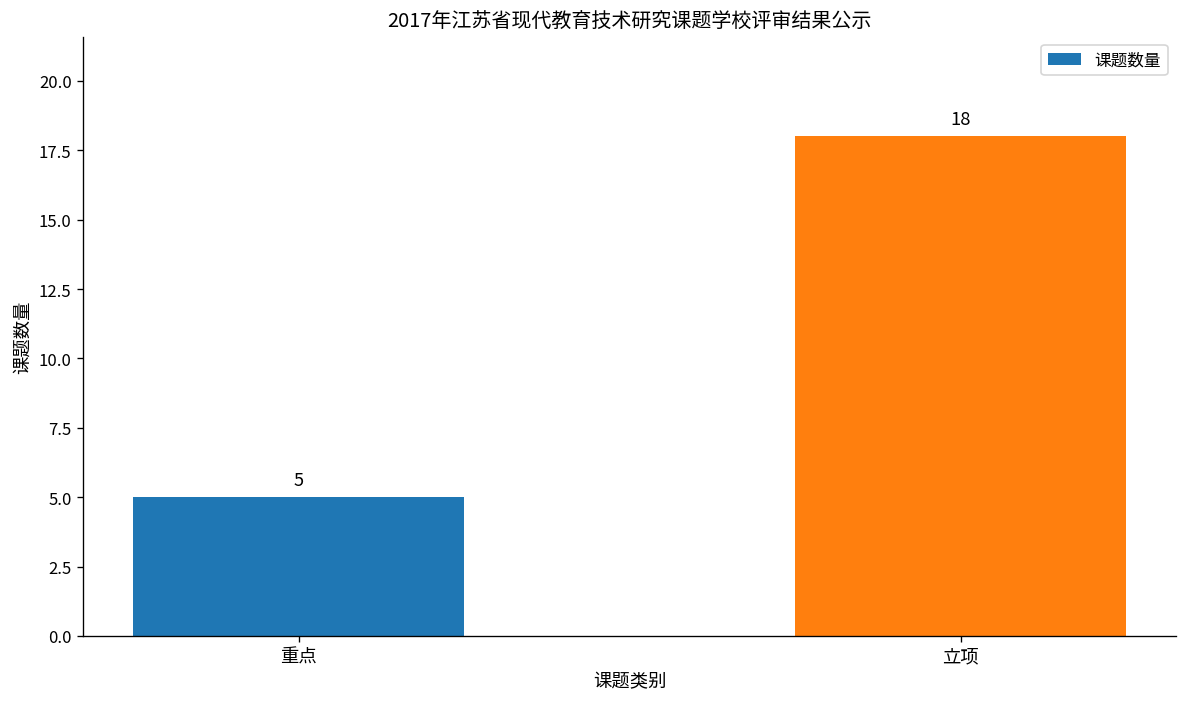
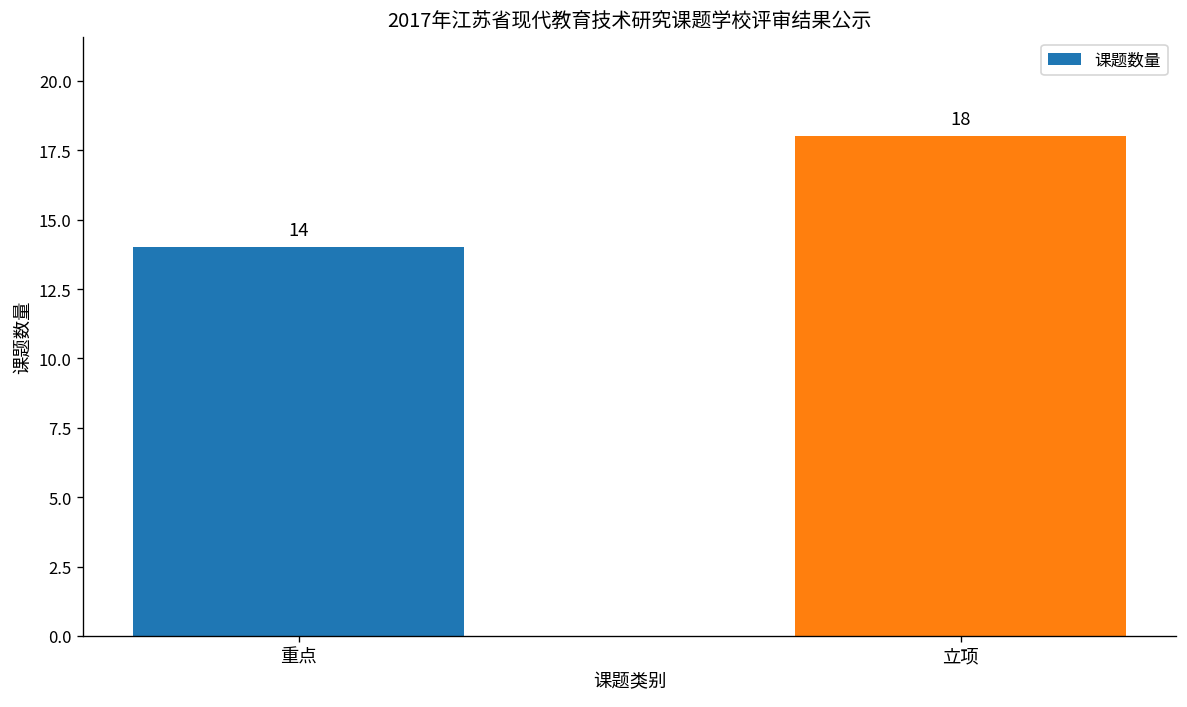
重点: 5 -> 14
